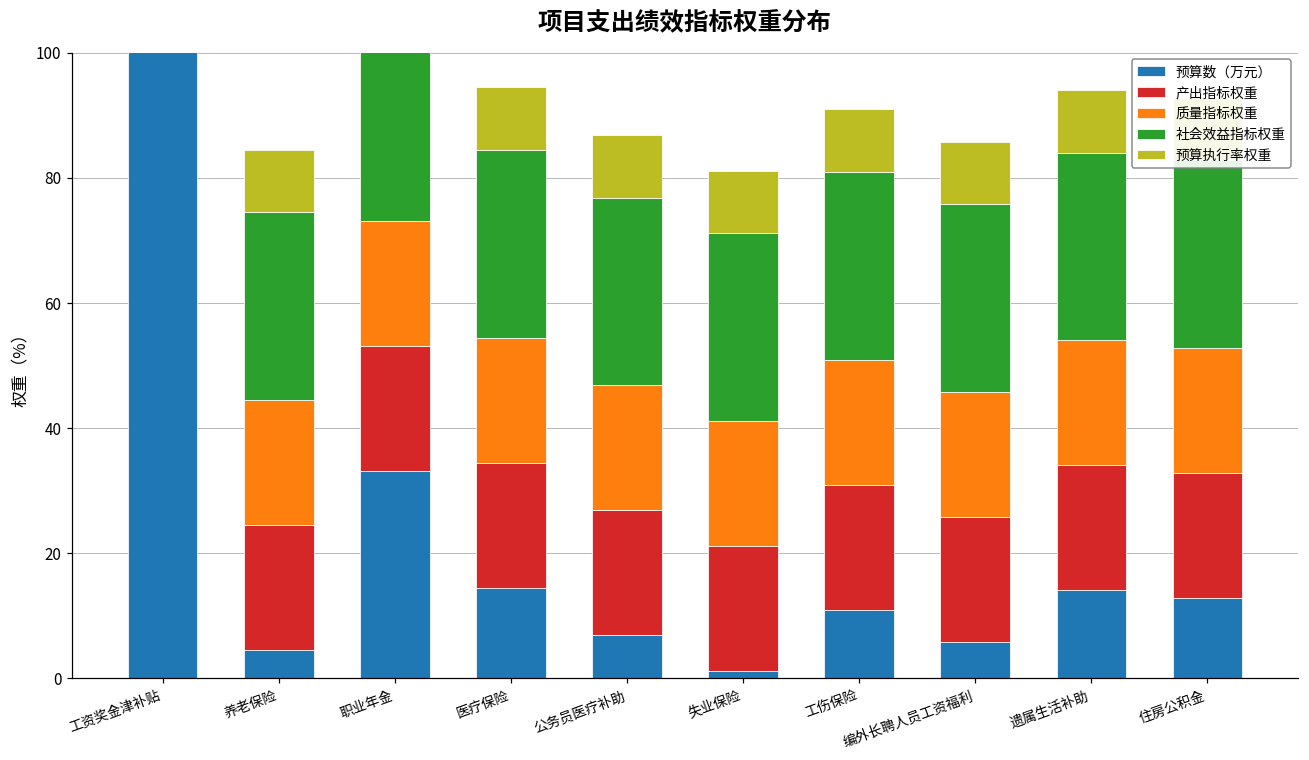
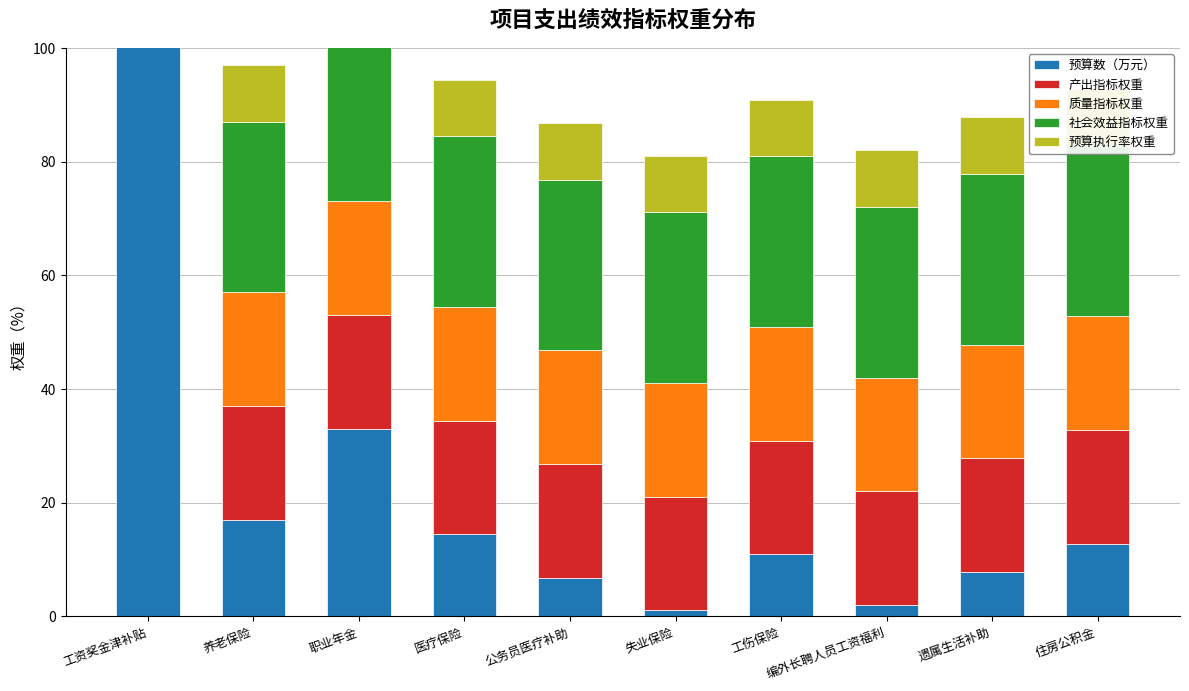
预算数（万元）, 养老保险: 4 -> 17
预算数（万元）, 编外长聘人员工资福利: 6 -> 2
预算数（万元）, 遗属生活补助: 14 -> 8
